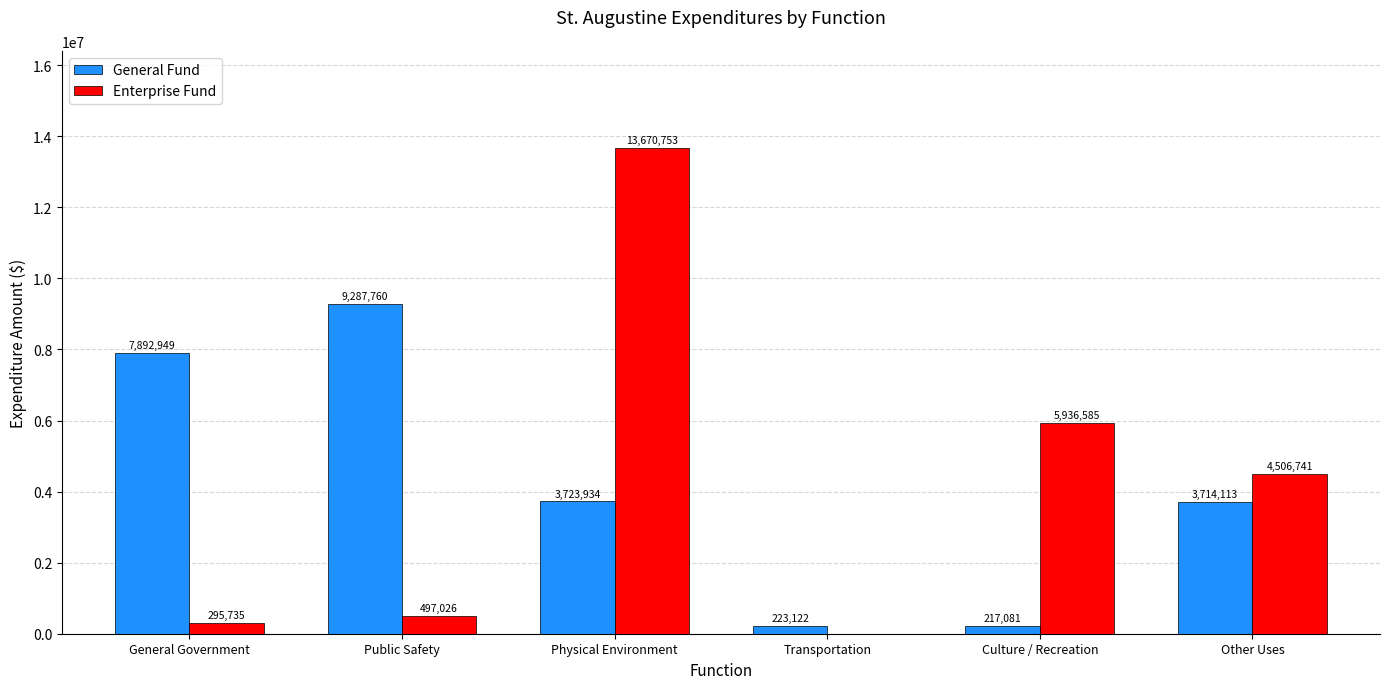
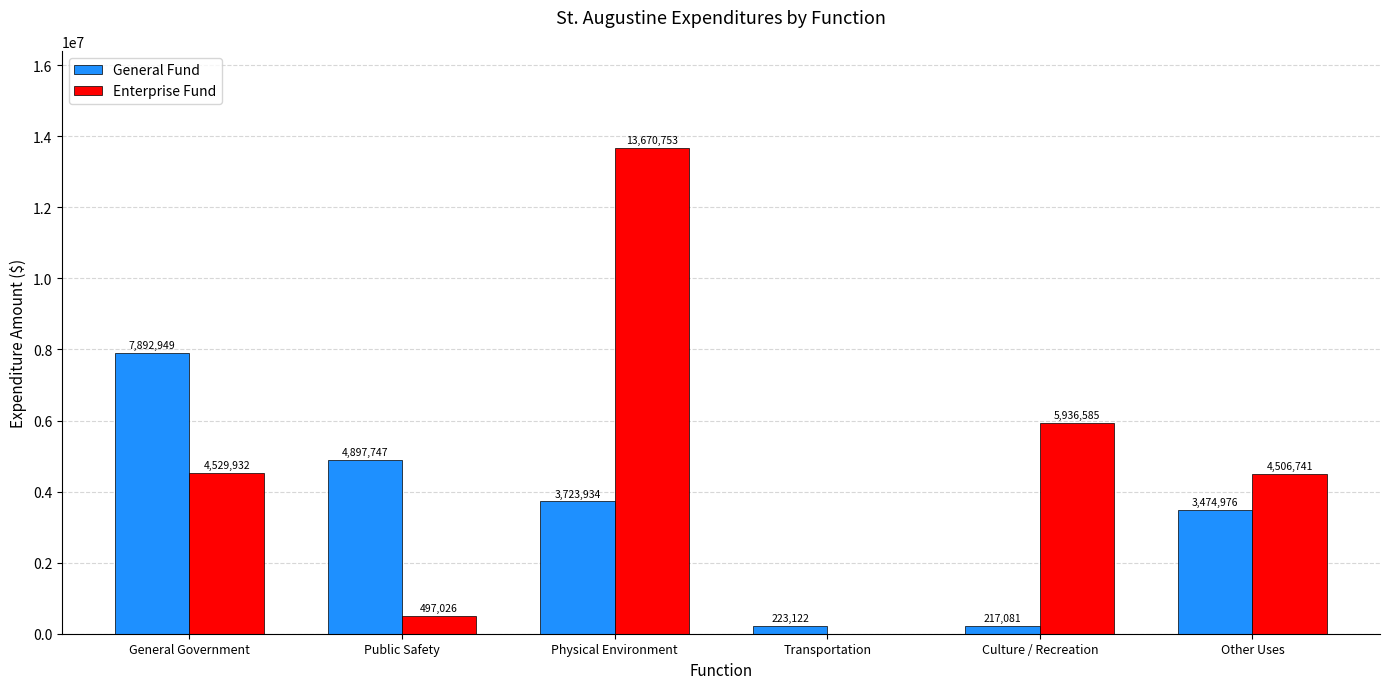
Enterprise Fund, General Government: 295,735 -> 4,529,932
General Fund, Public Safety: 9,287,760 -> 4,897,747
General Fund, Other Uses: 3,714,113 -> 3,474,976
